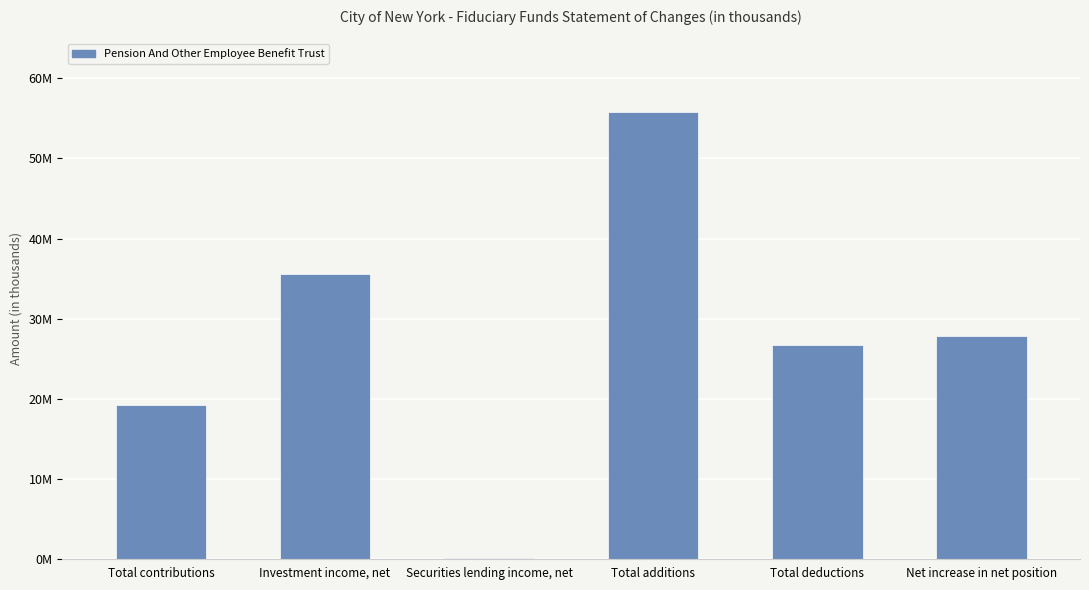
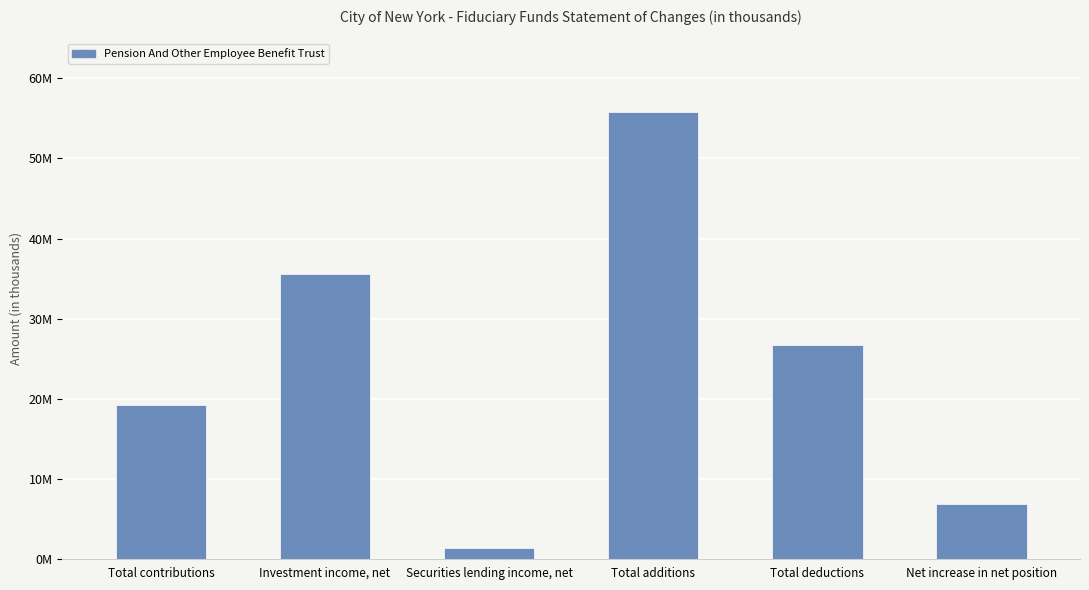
Securities lending income, net: 0 -> 1000000
Net increase in net position: 28000000 -> 7000000
